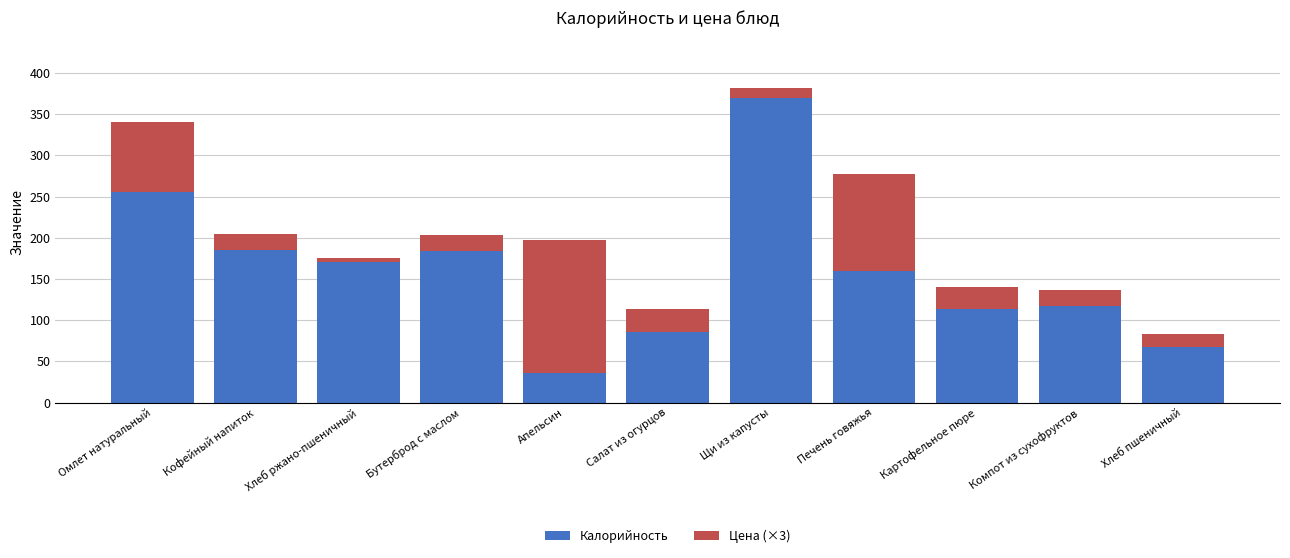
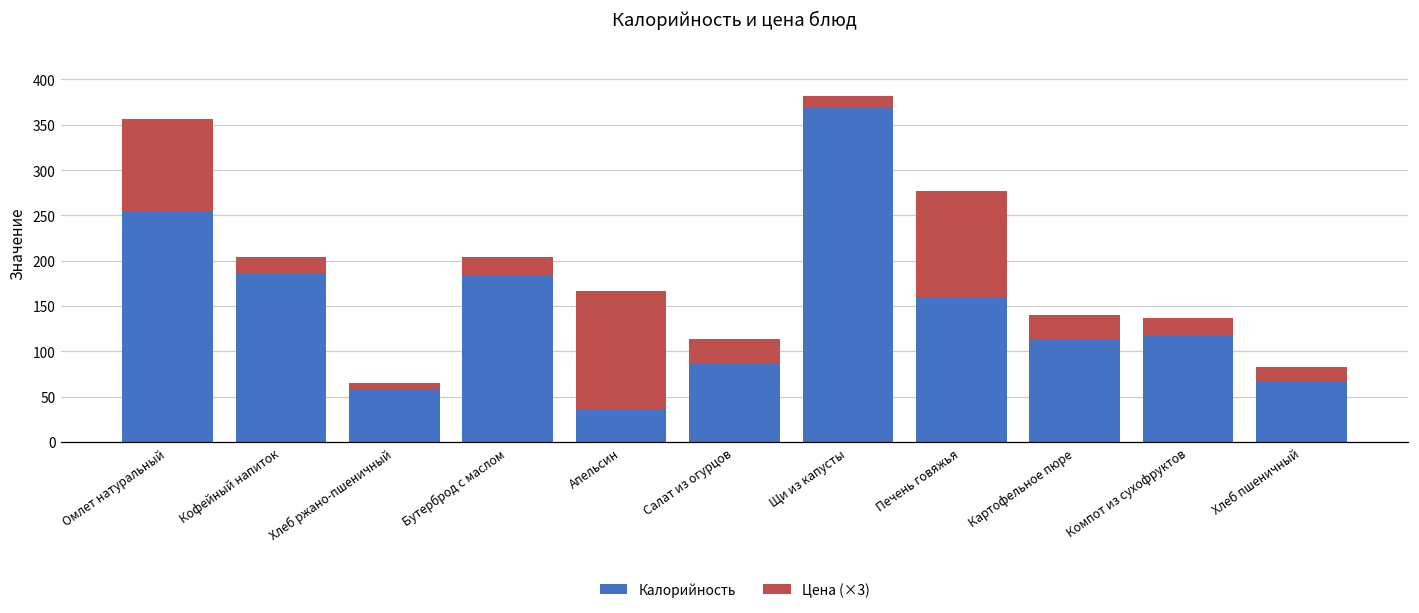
Цена (×3), Омлет натуральный: 90 -> 100
Калорийность, Хлеб ржано-пшеничный: 170 -> 60
Цена (×3), Апельсин: 160 -> 130
